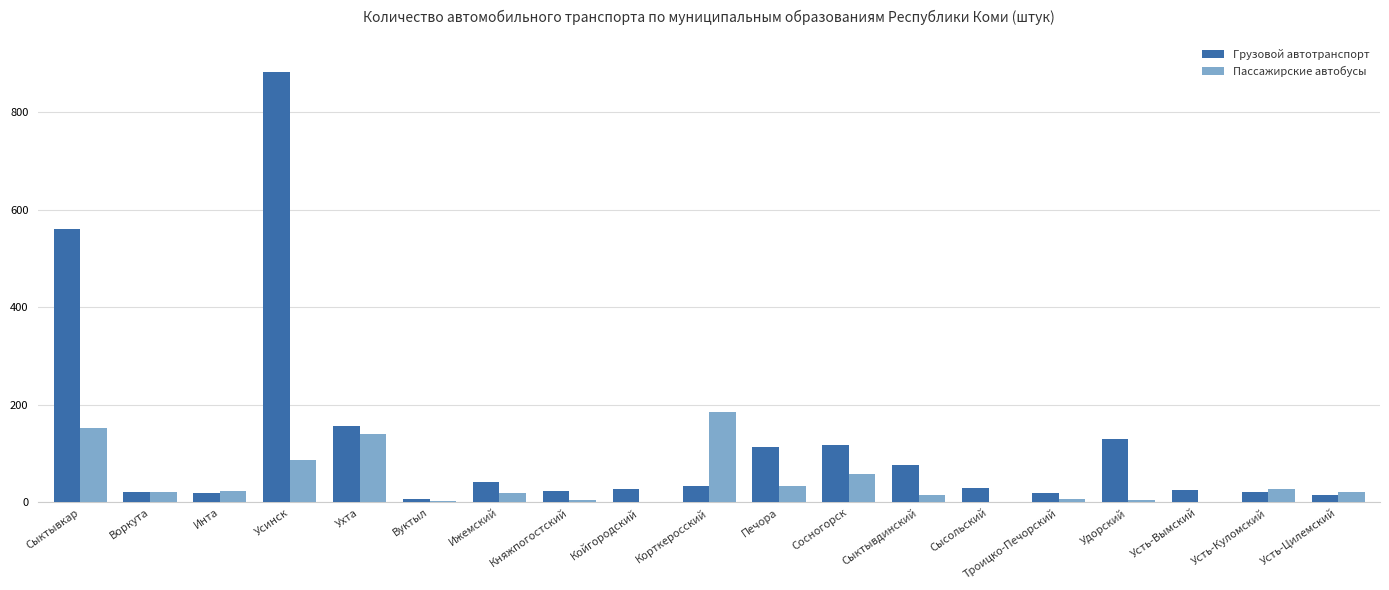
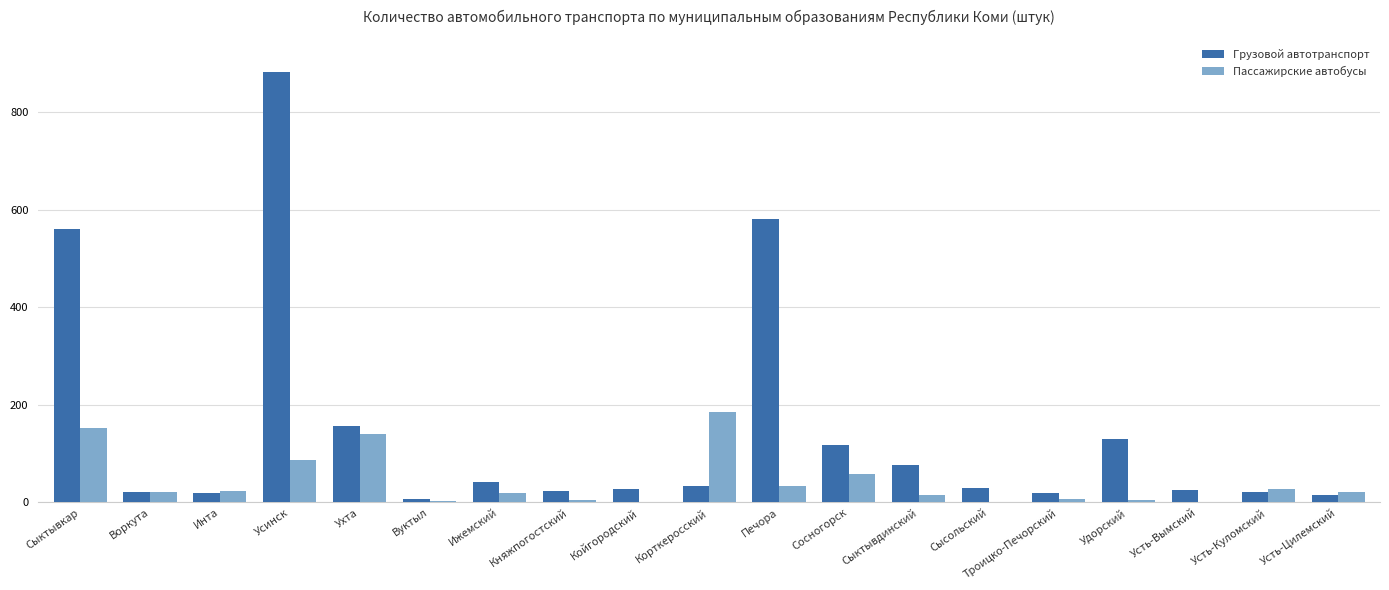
Грузовой автотранспорт, Печора: 110 -> 580
